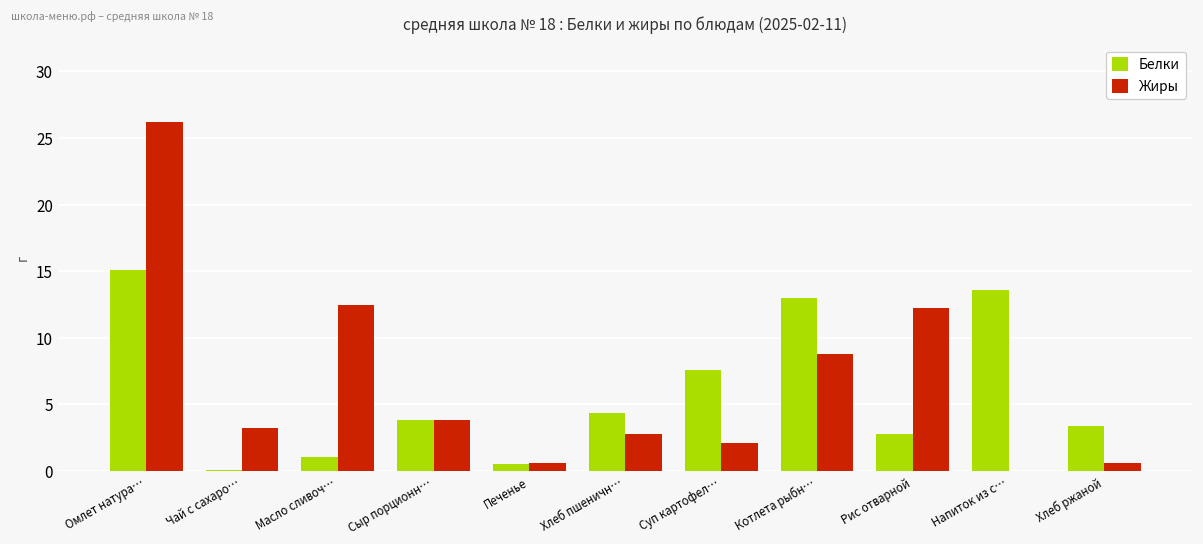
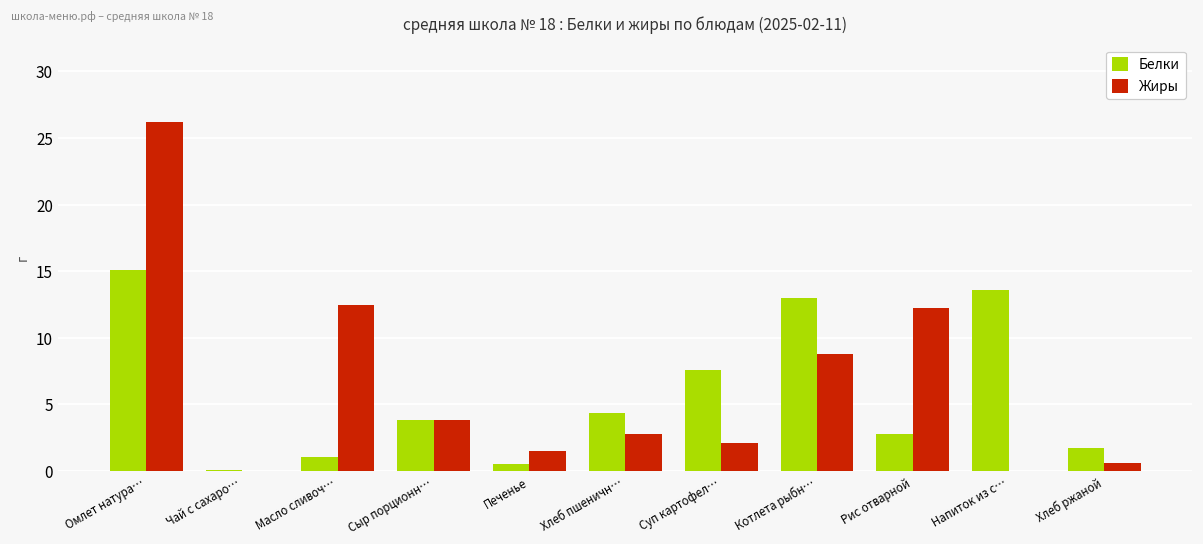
Жиры, Чай с сахаро…: 3.2 -> 0.0
Жиры, Печенье: 0.6 -> 1.5
Белки, Хлеб ржаной: 3.4 -> 1.7
